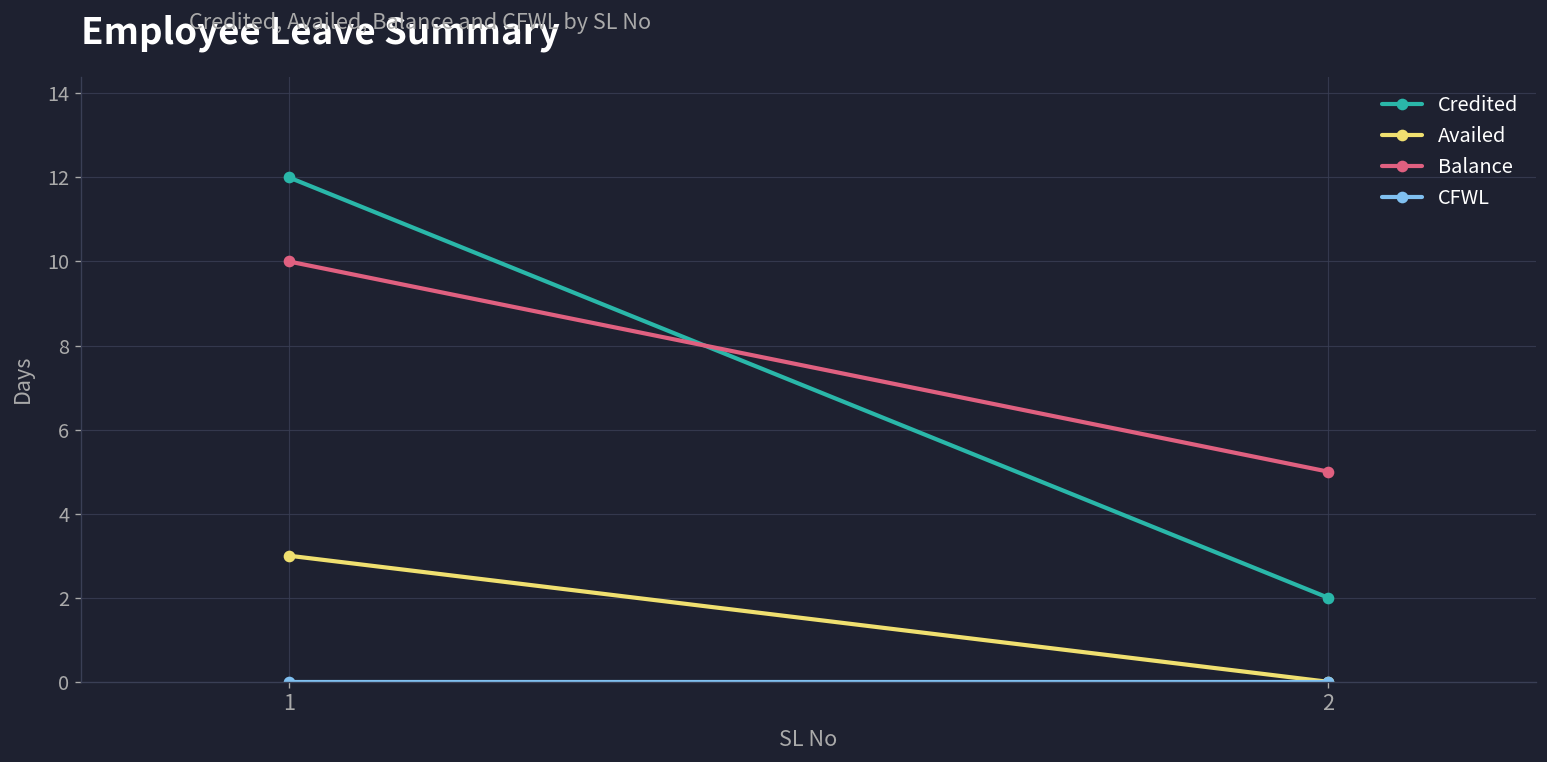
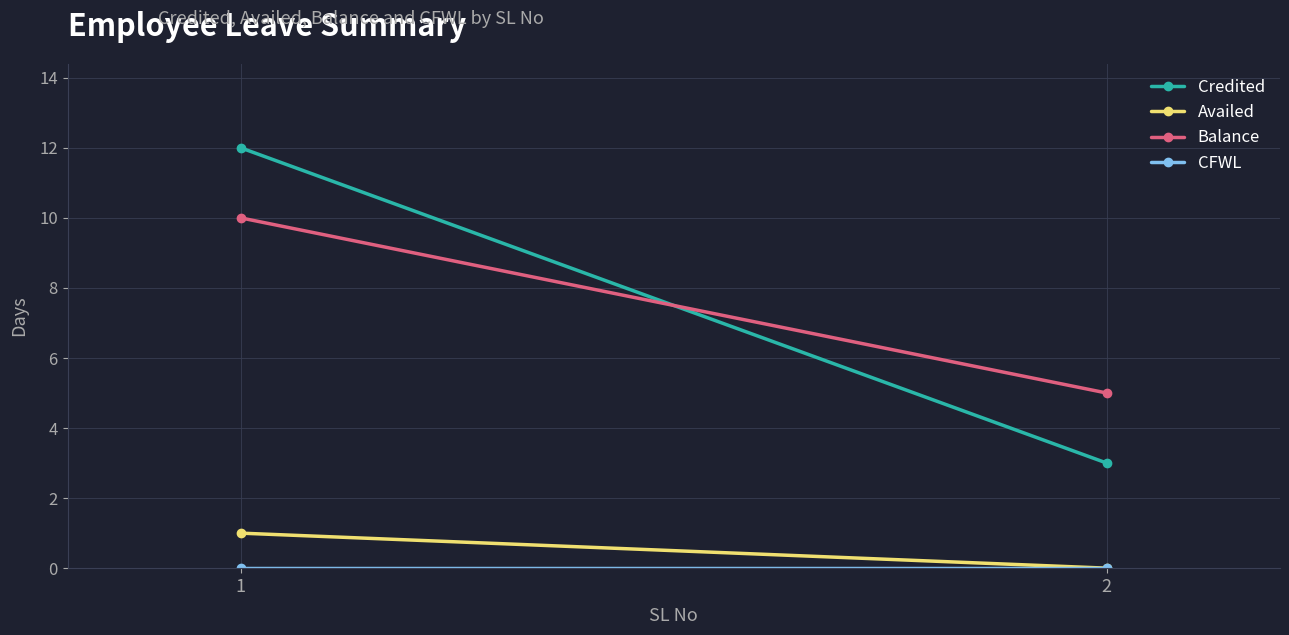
Availed, 1: 3 -> 1
Credited, 2: 2 -> 3
